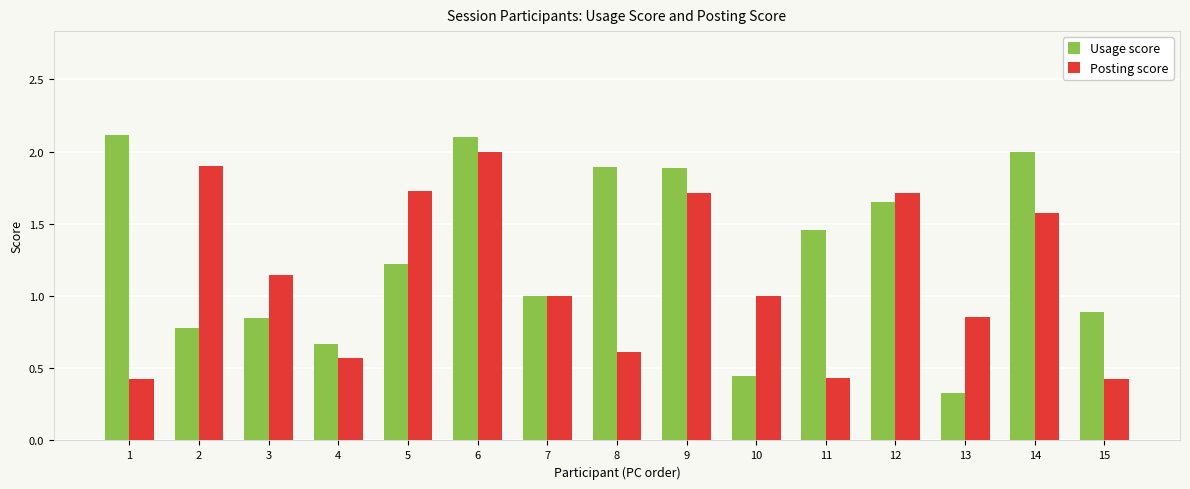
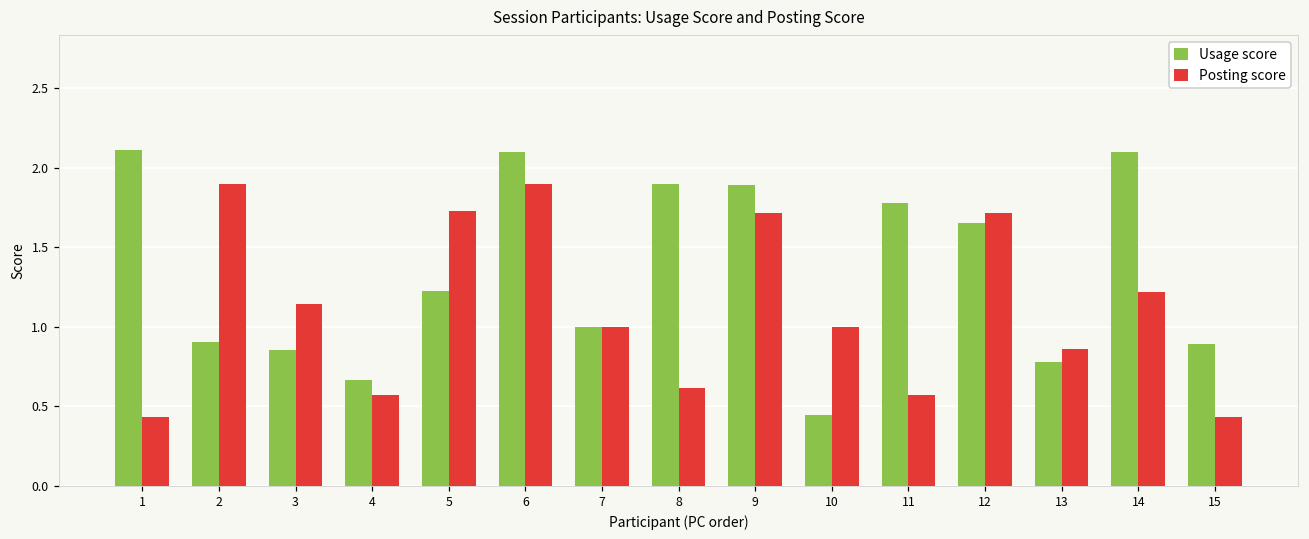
Usage score, 2: 0.78 -> 0.90
Posting score, 6: 2.0 -> 1.9
Usage score, 11: 1.46 -> 1.78
Posting score, 11: 0.43 -> 0.57
Usage score, 13: 0.33 -> 0.78
Usage score, 14: 2.0 -> 2.1
Posting score, 14: 1.57 -> 1.22
